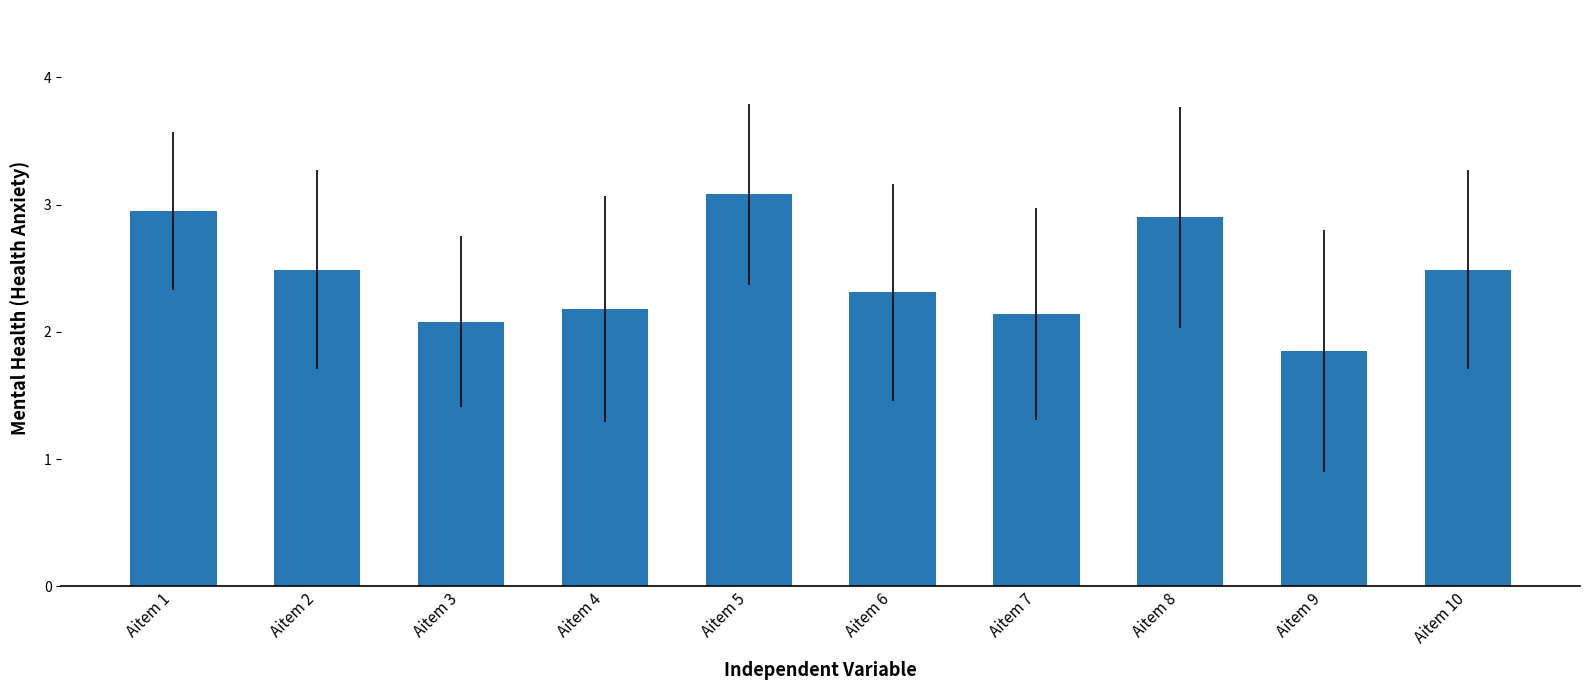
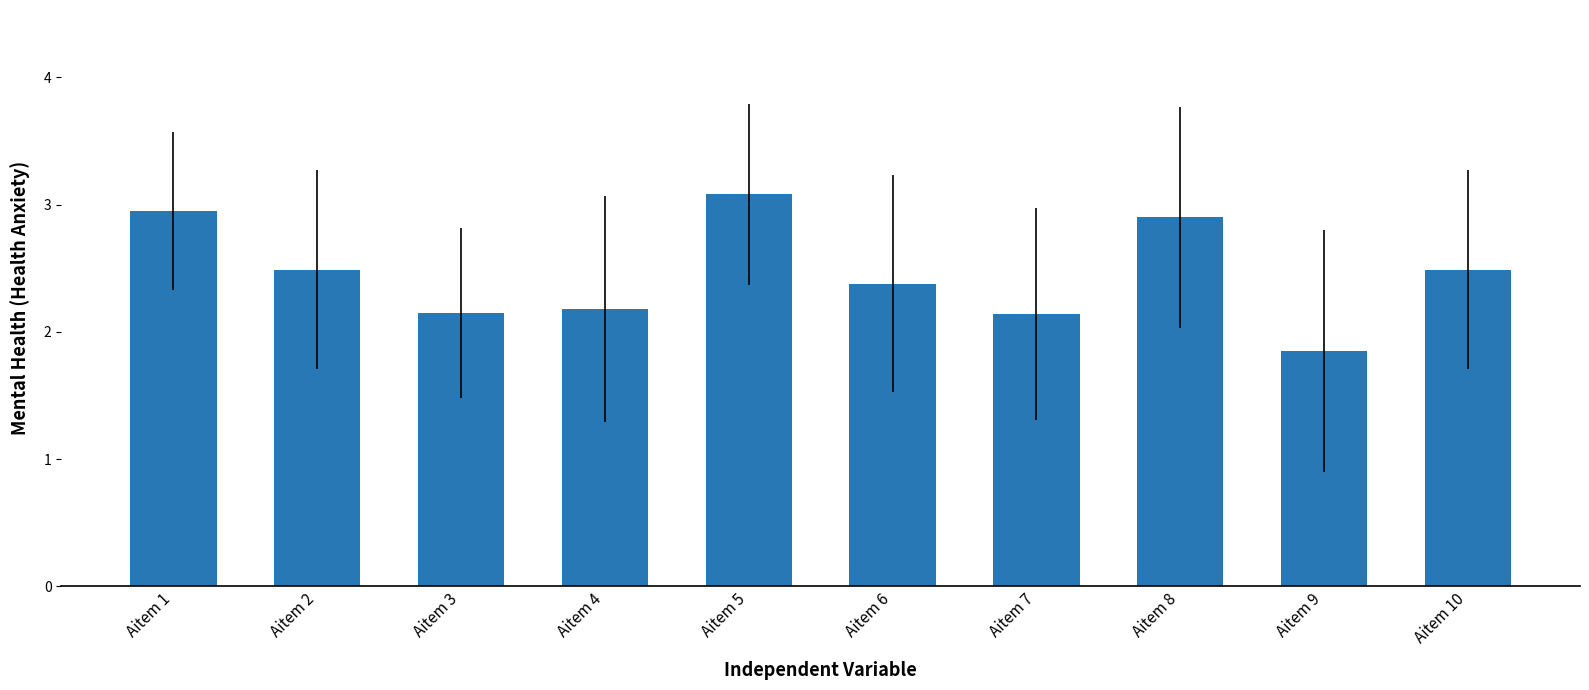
Aitem 3: 2.08 -> 2.15
Aitem 6: 2.31 -> 2.38
